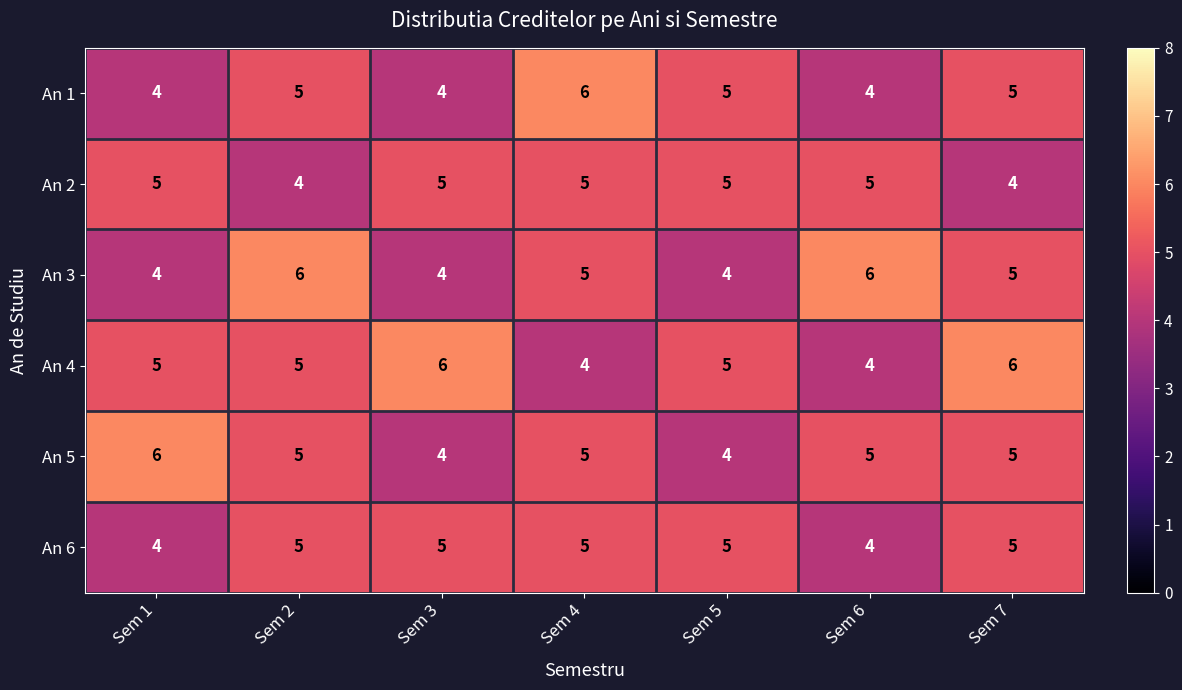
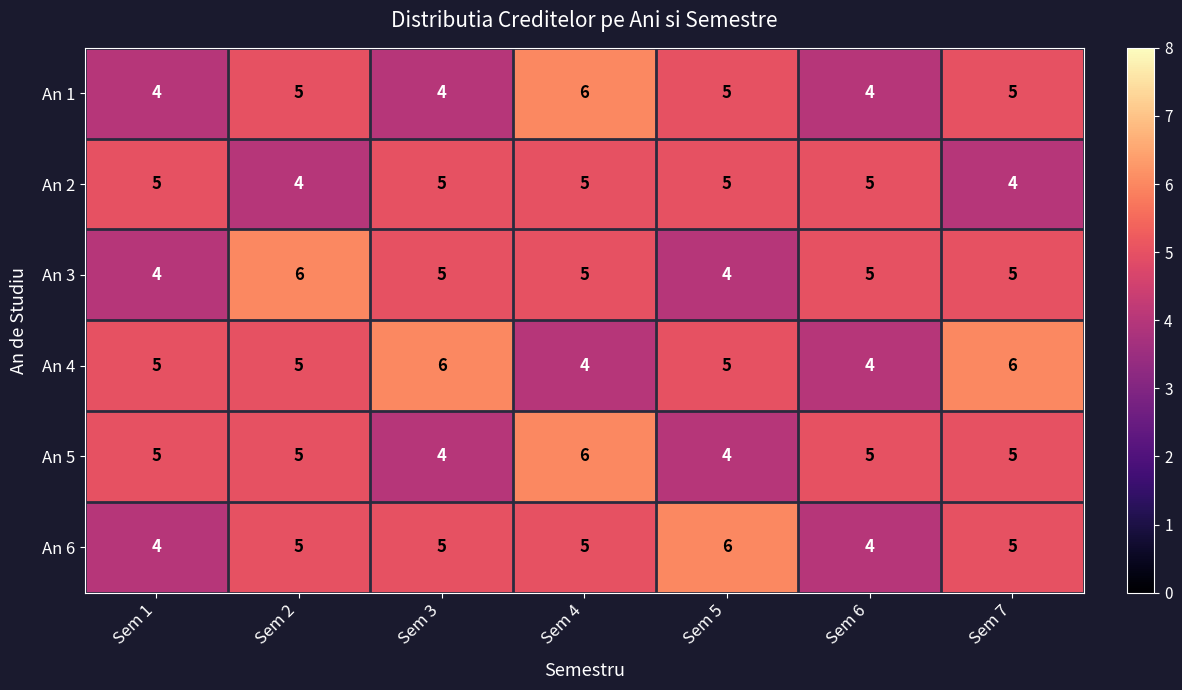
An 3, Sem 3: 4 -> 5
An 3, Sem 6: 6 -> 5
An 5, Sem 1: 6 -> 5
An 5, Sem 4: 5 -> 6
An 6, Sem 5: 5 -> 6
